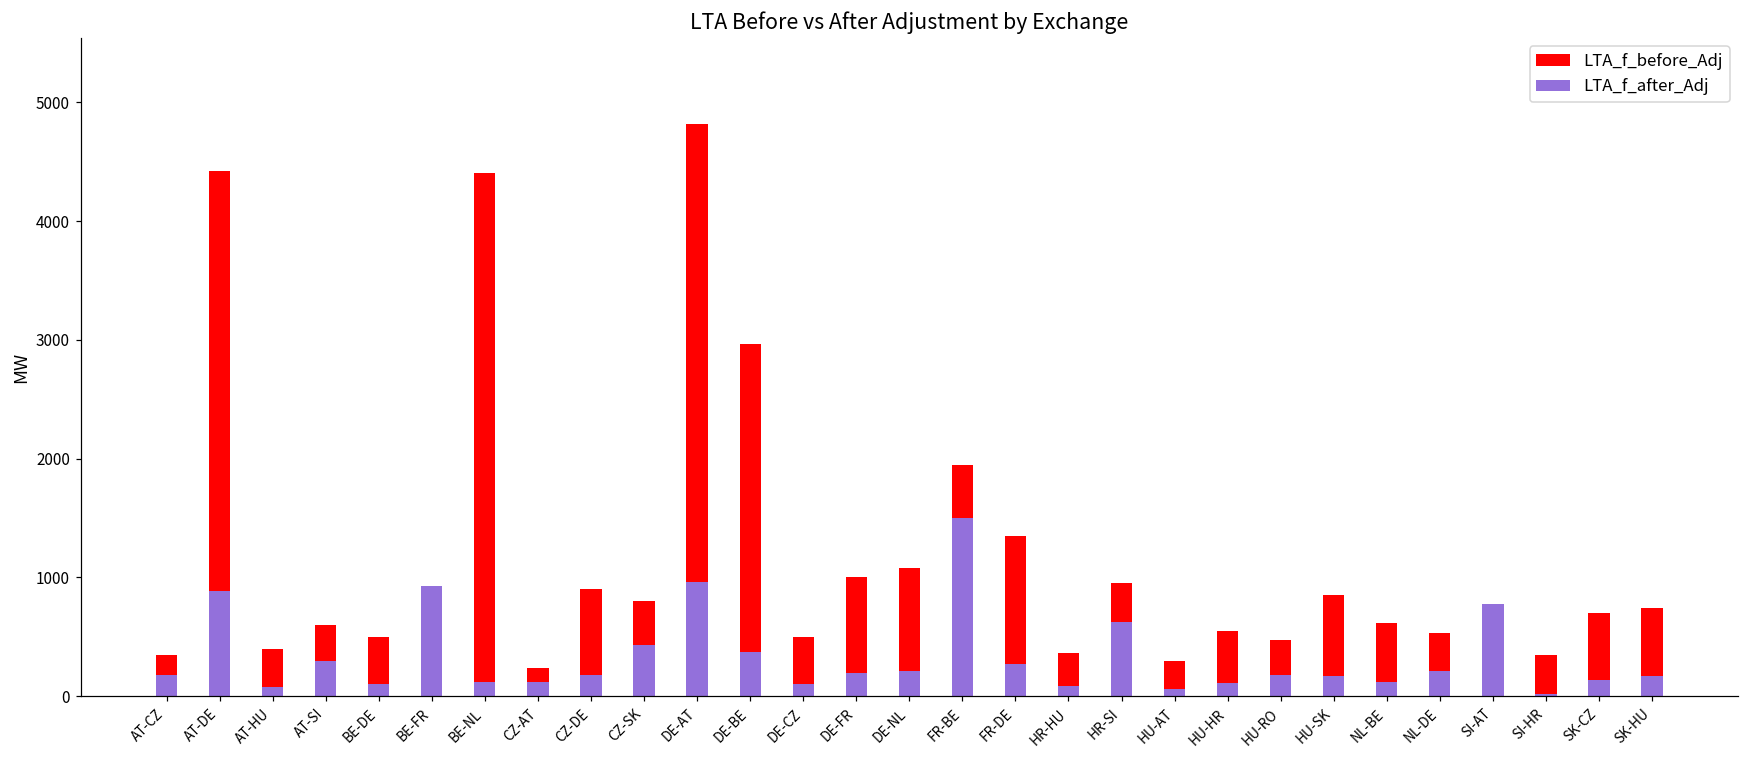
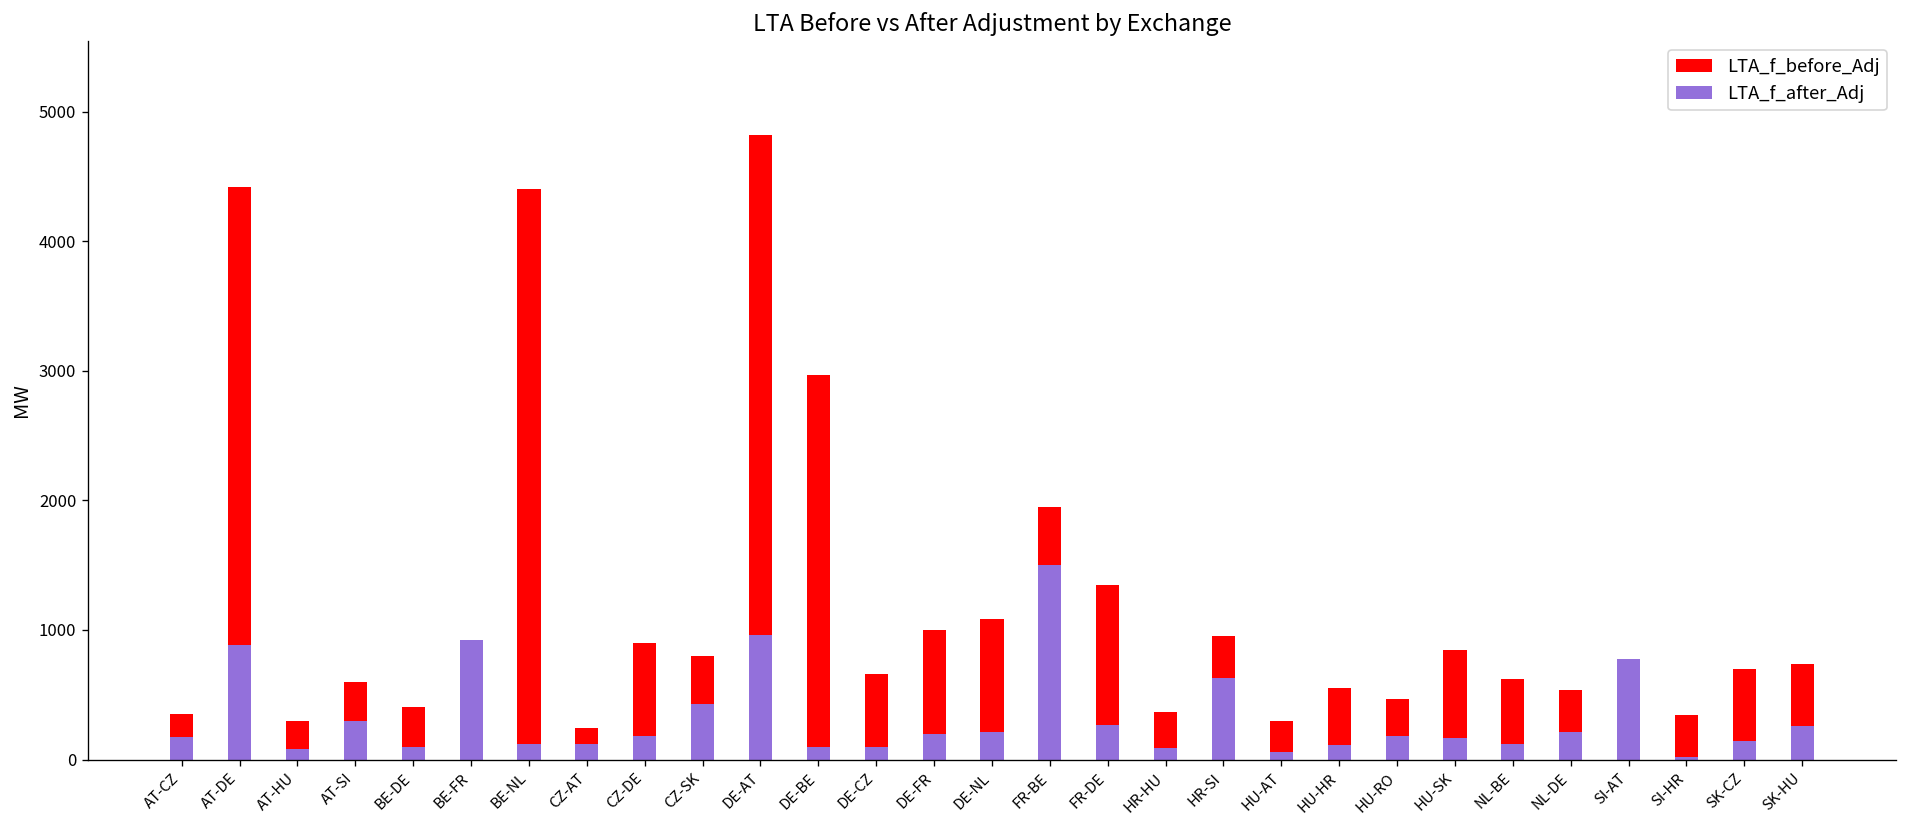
LTA_f_before_Adj, AT-HU: 400 -> 300
LTA_f_before_Adj, BE-DE: 500 -> 410
LTA_f_after_Adj, DE-BE: 370 -> 100
LTA_f_before_Adj, DE-CZ: 500 -> 660
LTA_f_after_Adj, SK-HU: 170 -> 260
